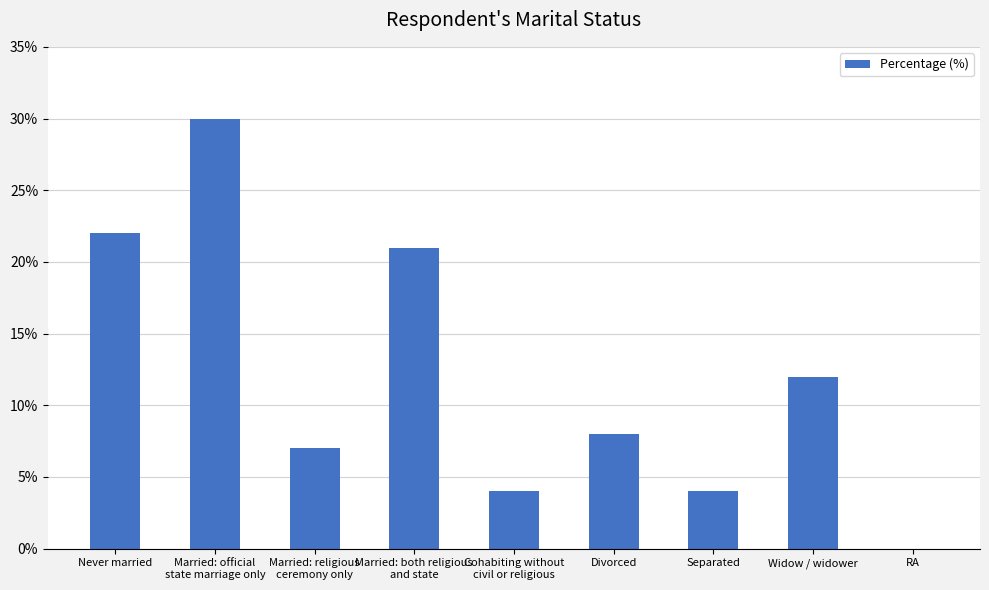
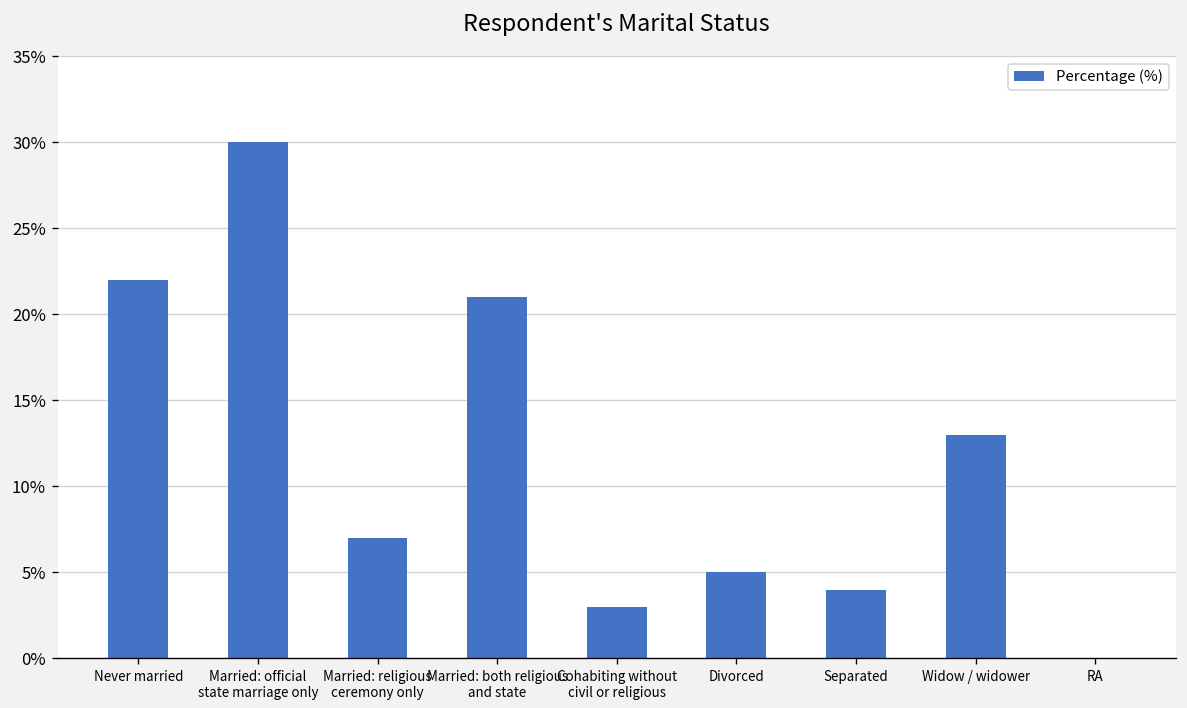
Cohabiting without civil or religious: 4% -> 3%
Divorced: 8% -> 5%
Widow / widower: 12% -> 13%
